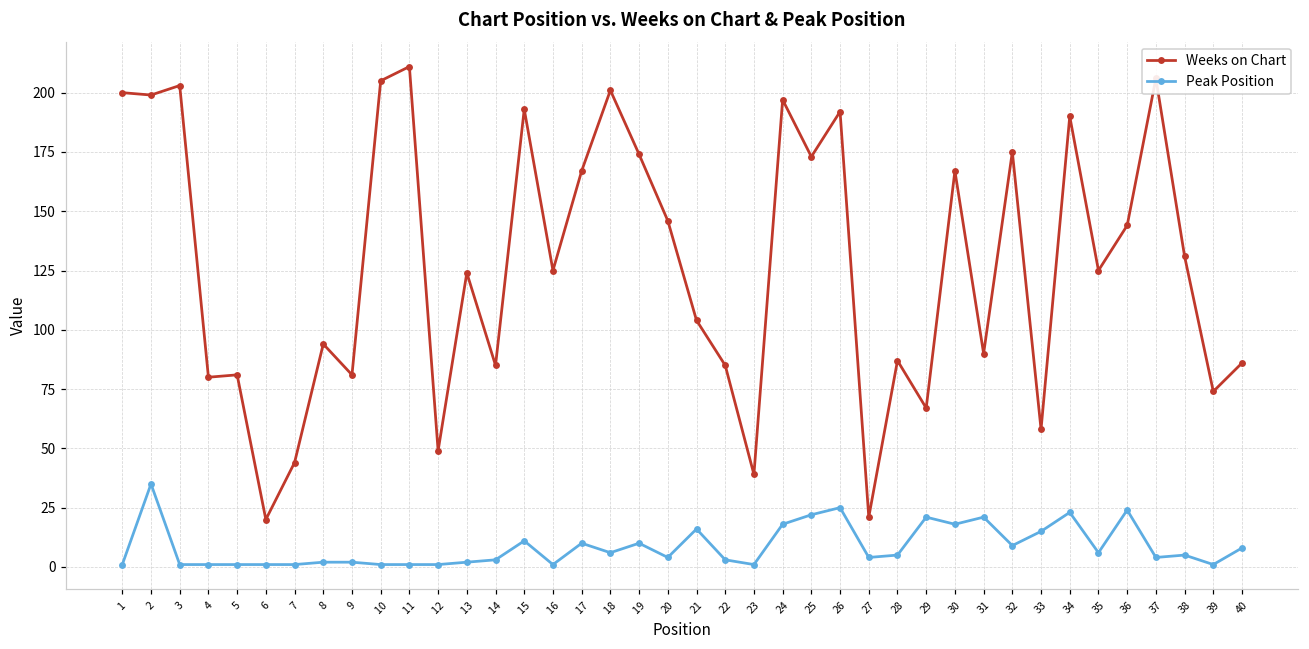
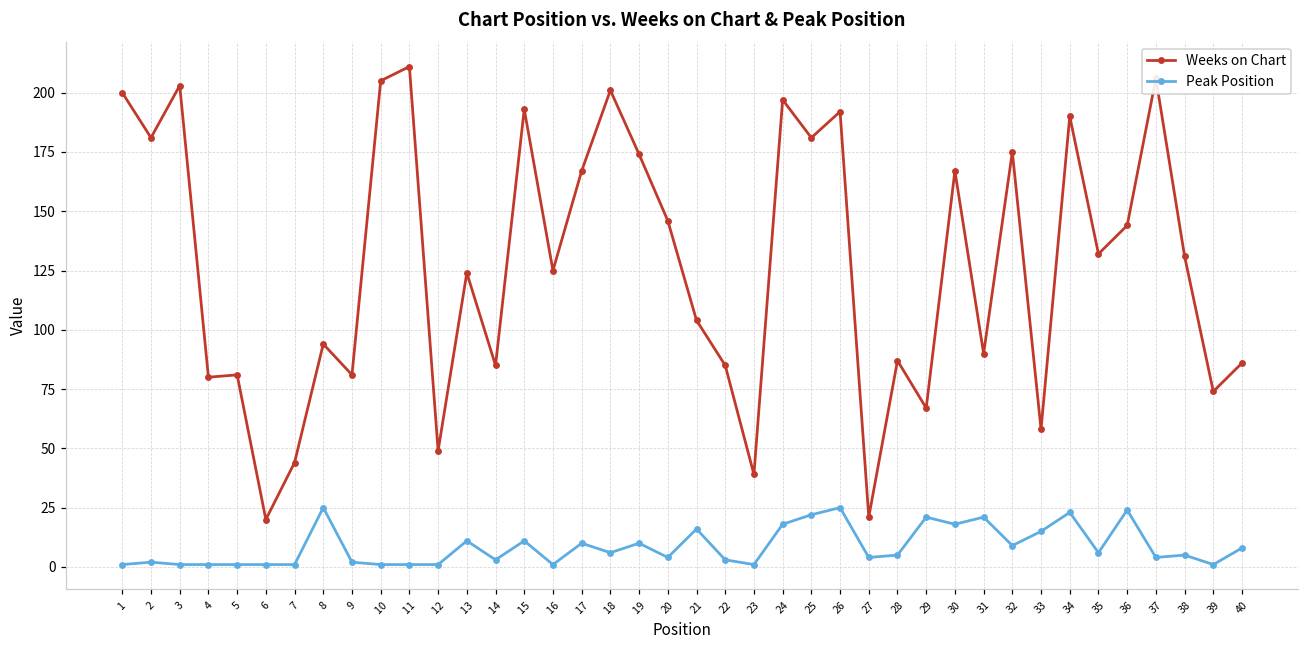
Weeks on Chart, 2: 199 -> 181
Peak Position, 2: 35 -> 2
Peak Position, 8: 2 -> 25
Peak Position, 13: 2 -> 11
Weeks on Chart, 25: 173 -> 181
Weeks on Chart, 35: 125 -> 132
